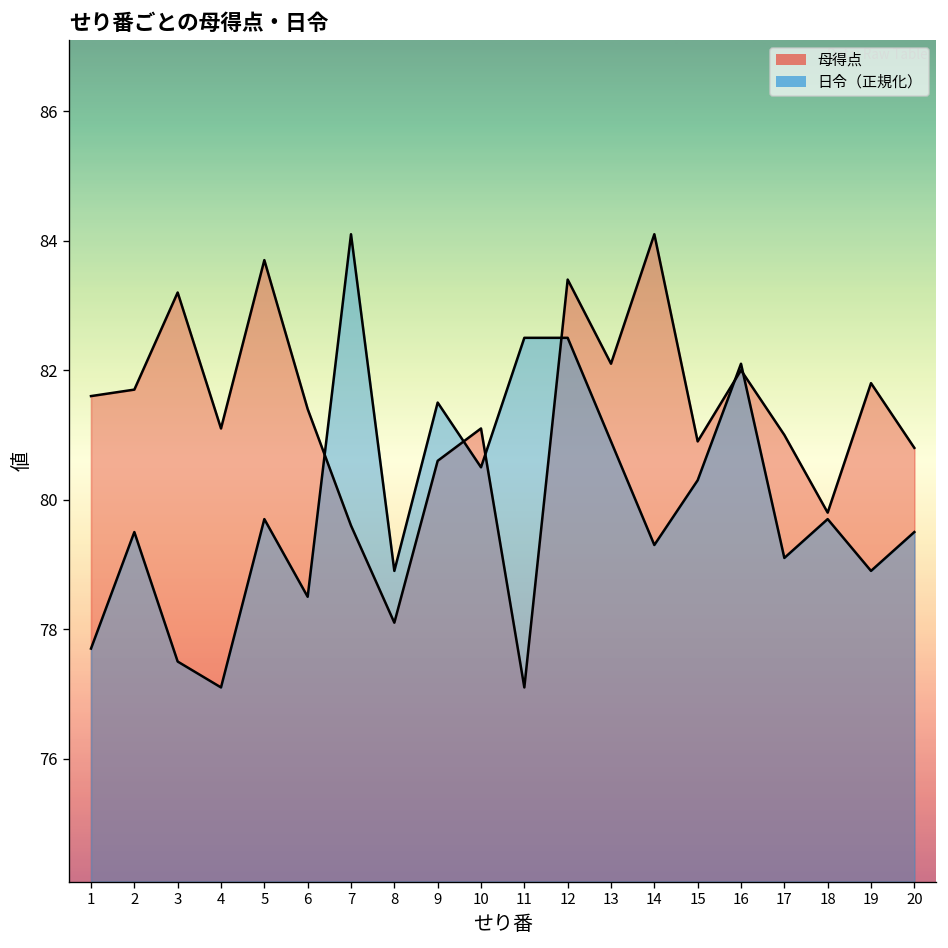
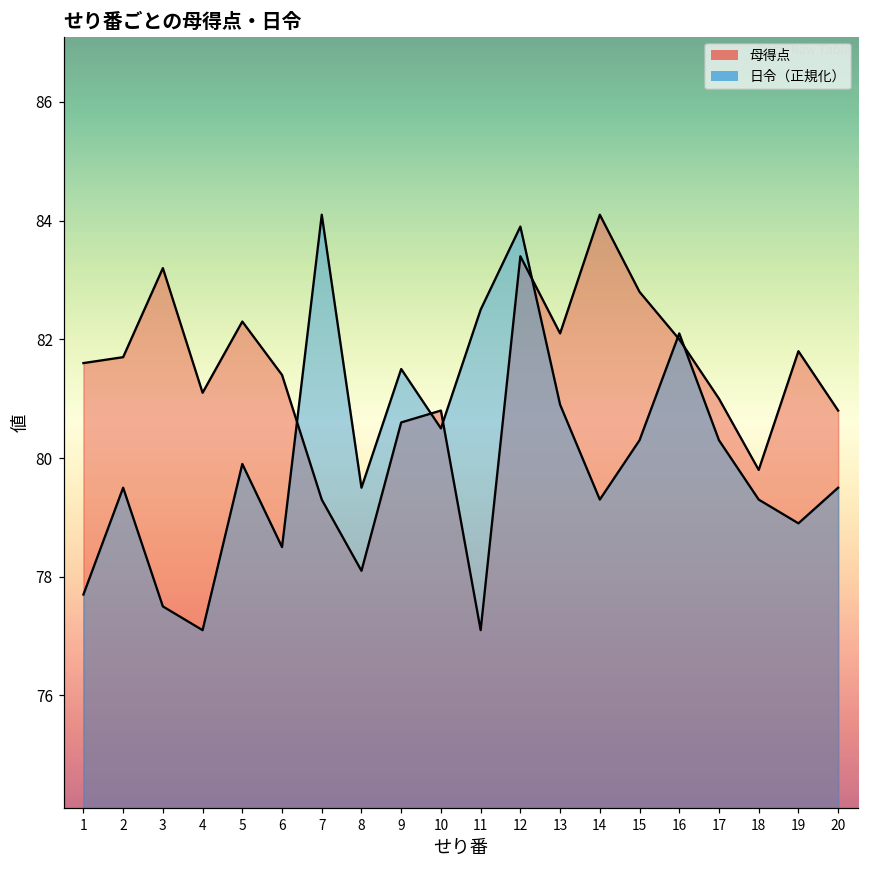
母得点, 5: 83.7 -> 82.3
日令（正規化）, 5: 79.7 -> 79.9
母得点, 7: 79.6 -> 79.3
日令（正規化）, 8: 78.9 -> 79.5
母得点, 10: 81.1 -> 80.8
日令（正規化）, 12: 82.5 -> 83.9
母得点, 15: 80.9 -> 82.8
日令（正規化）, 17: 79.1 -> 80.3
日令（正規化）, 18: 79.7 -> 79.3
